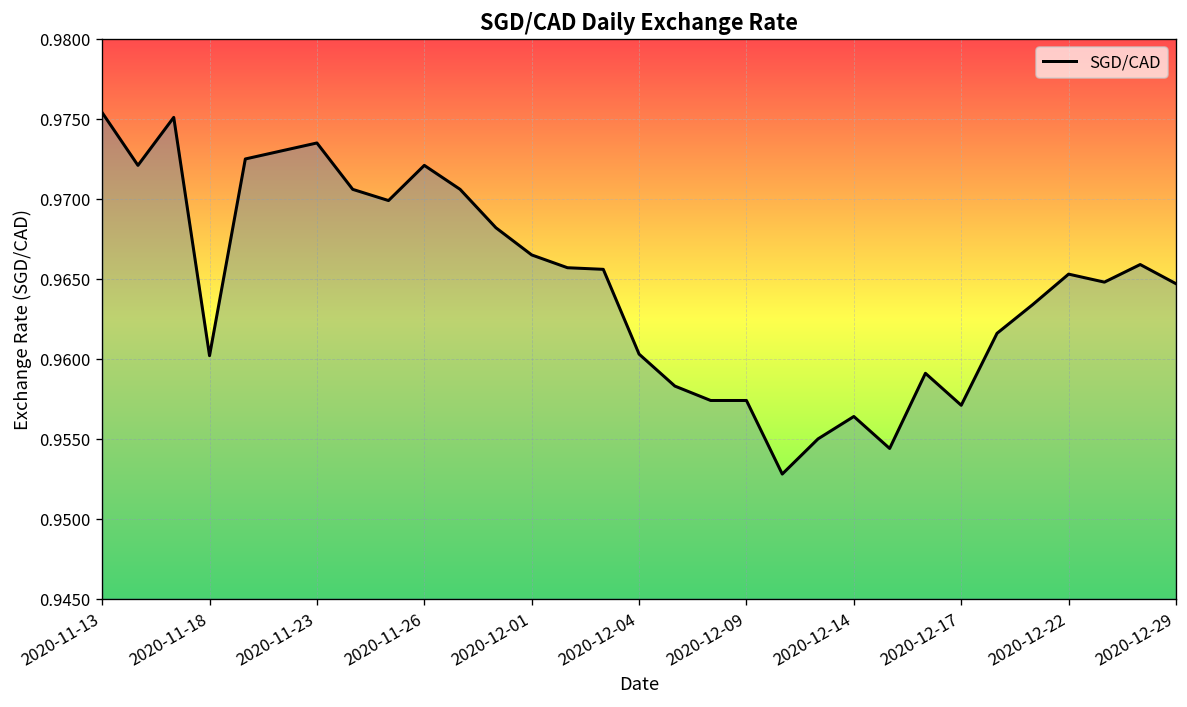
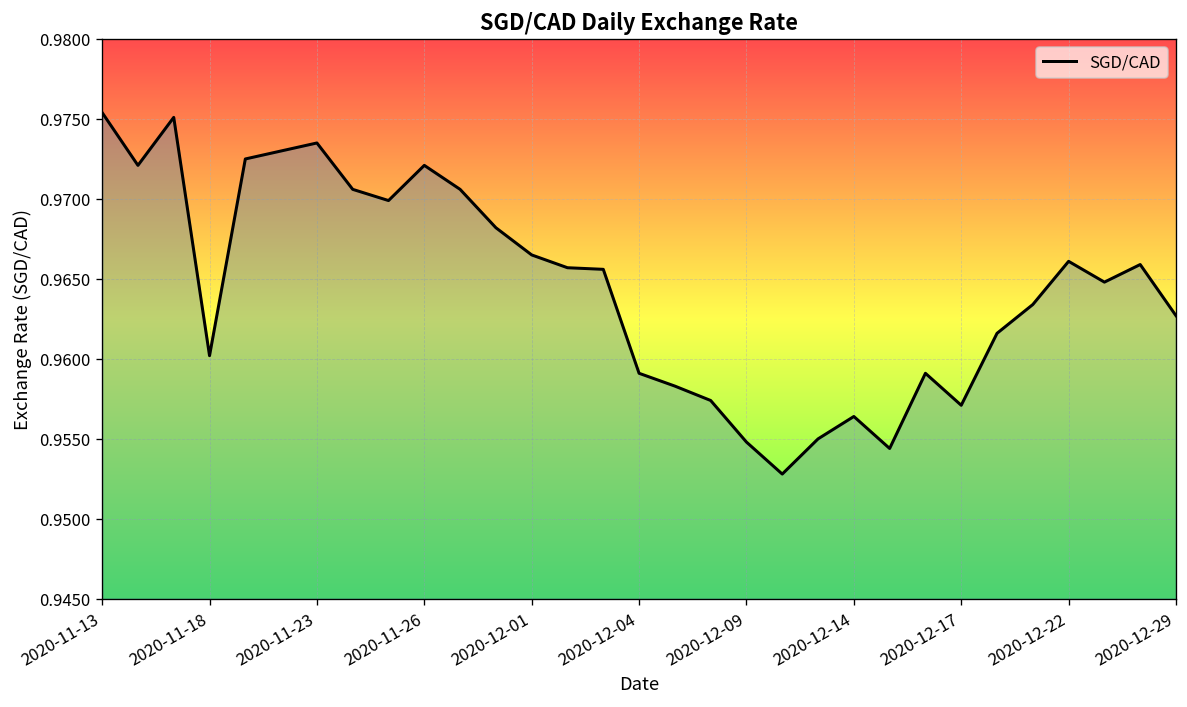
2020-12-04: 0.9603 -> 0.9591
2020-12-09: 0.9574 -> 0.9548
2020-12-22: 0.9653 -> 0.9661
2020-12-29: 0.9647 -> 0.9627
